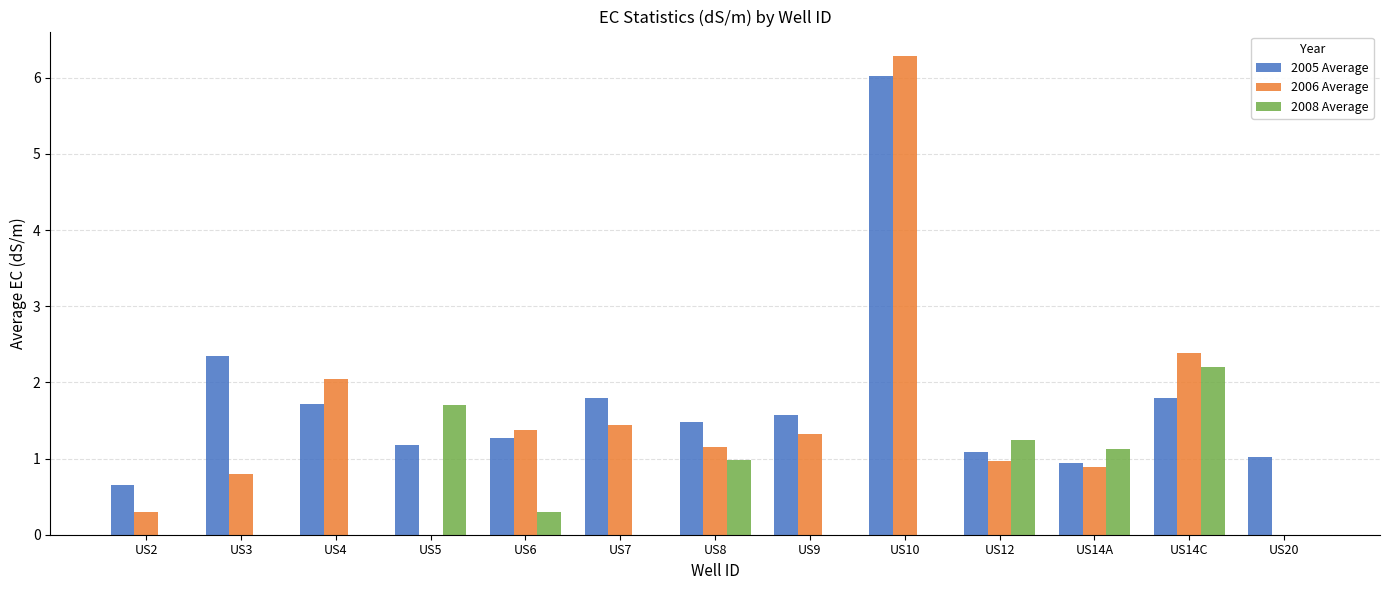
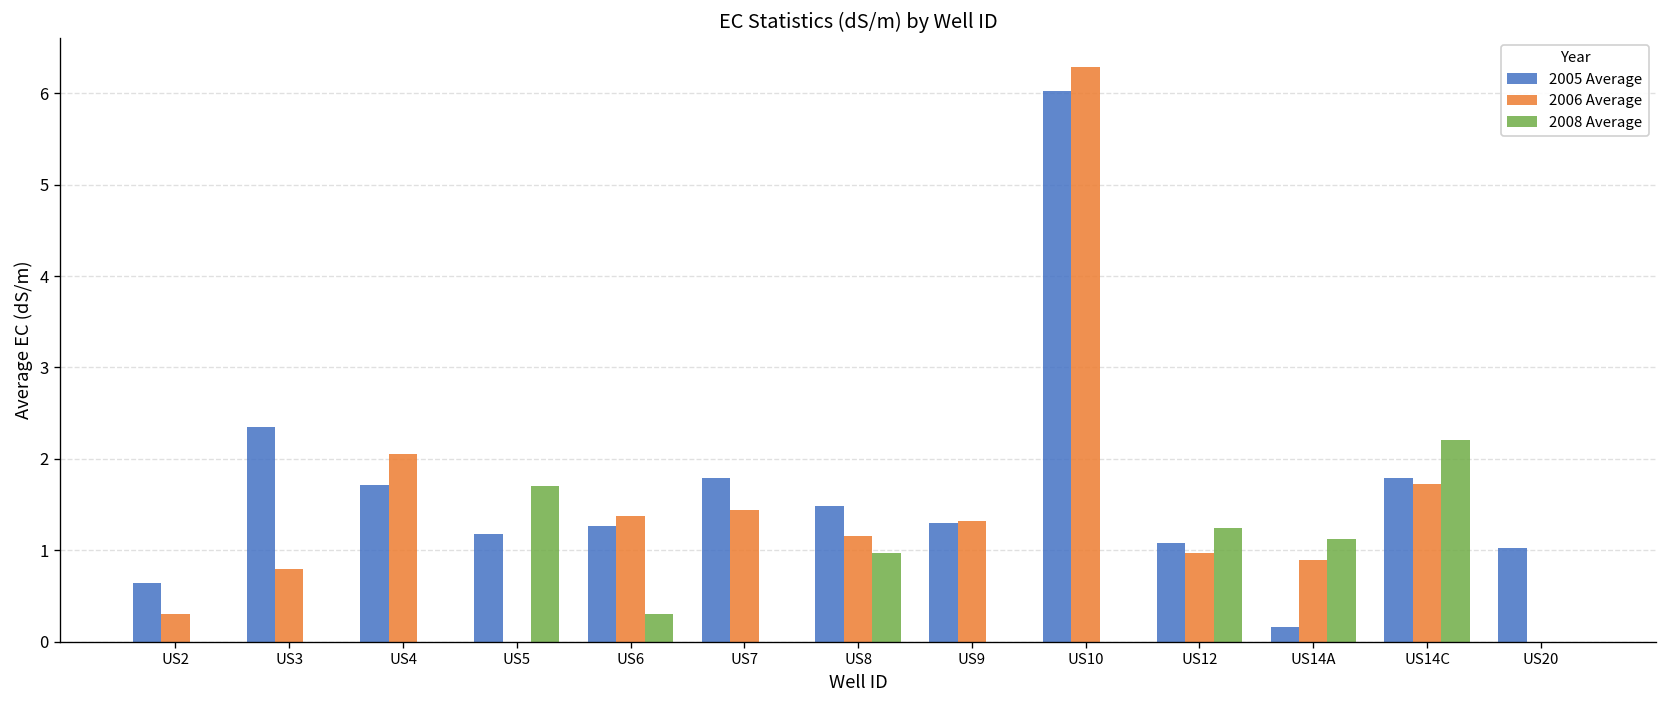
2005 Average, US9: 1.6 -> 1.3
2005 Average, US14A: 0.9 -> 0.2
2006 Average, US14C: 2.4 -> 1.7
